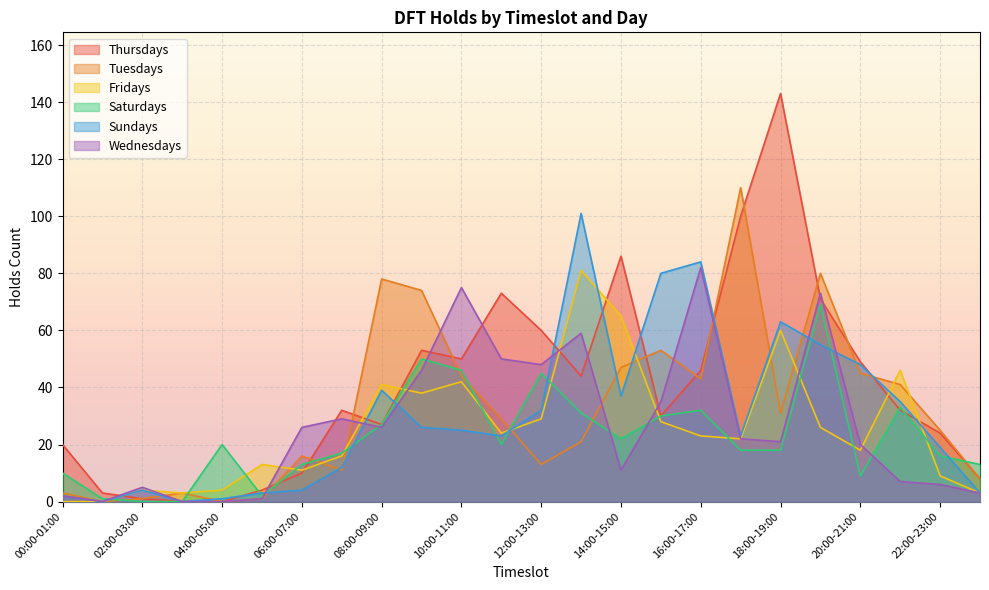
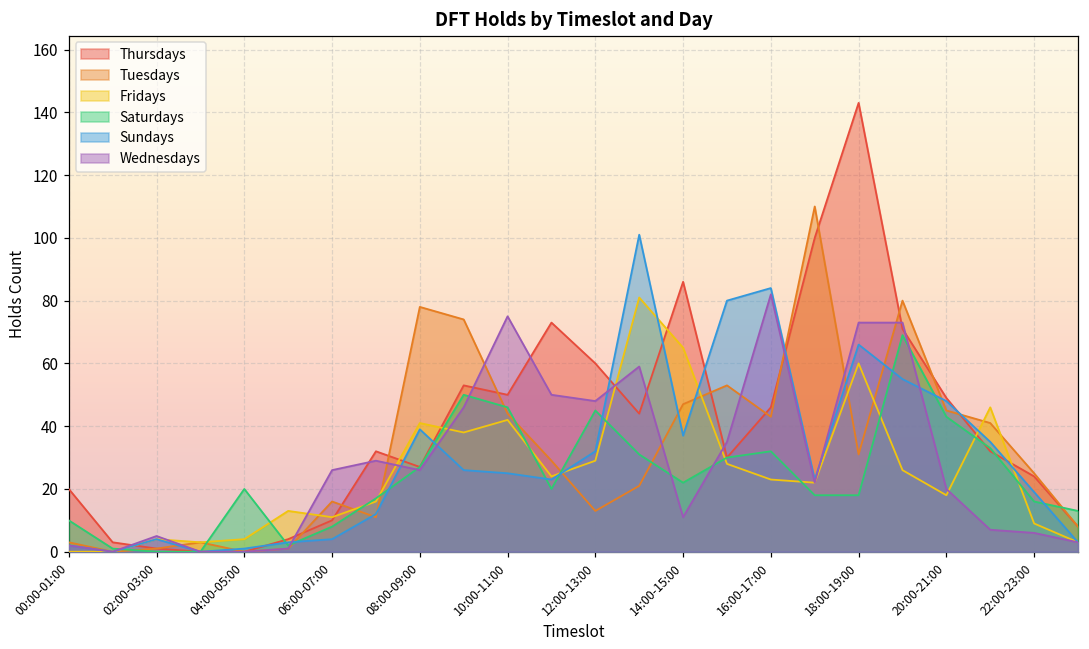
Saturdays, 06:00-07:00: 13 -> 8
Sundays, 18:00-19:00: 63 -> 66
Wednesdays, 18:00-19:00: 21 -> 73
Saturdays, 20:00-21:00: 9 -> 43
